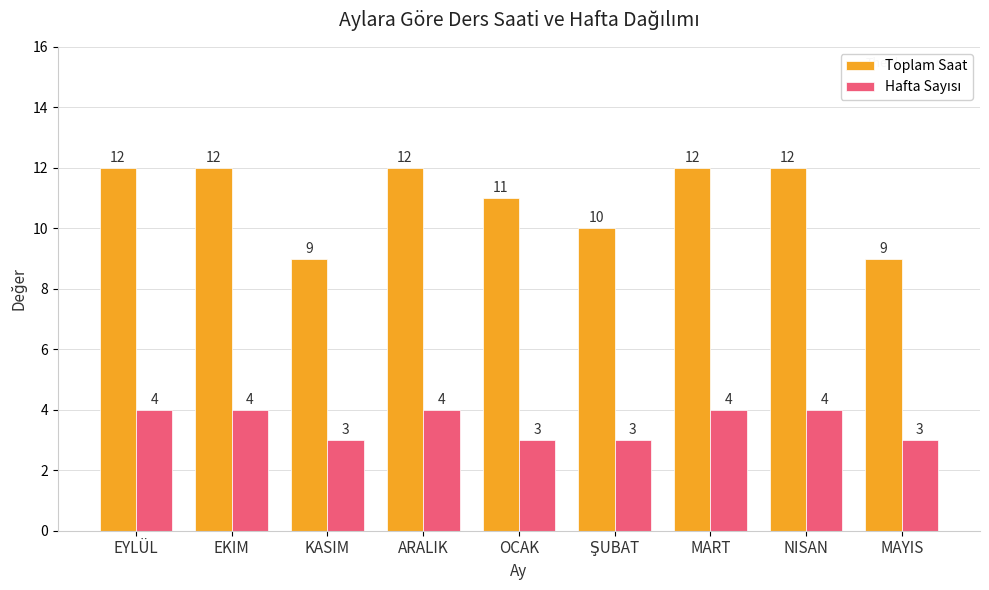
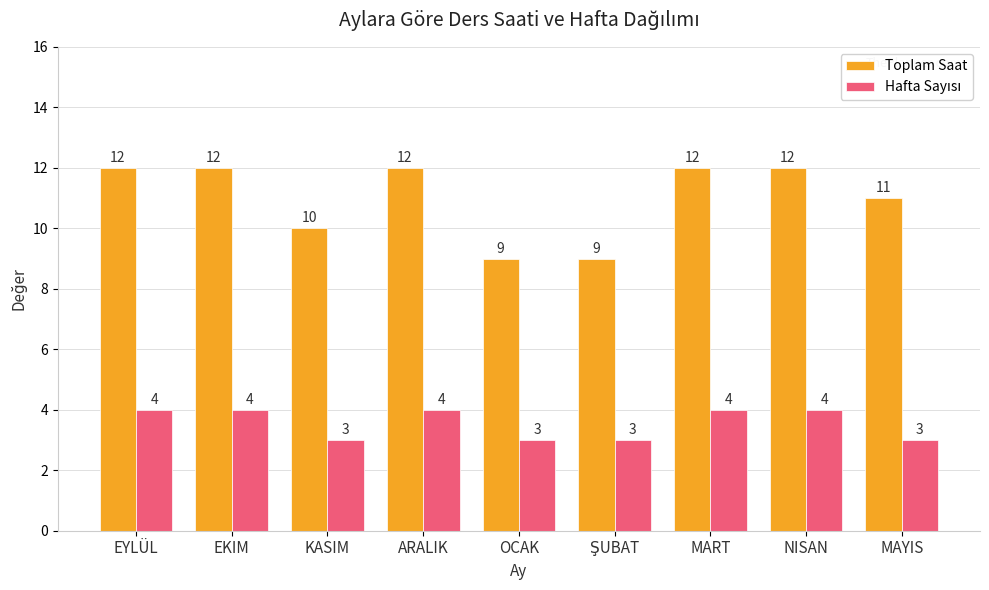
Toplam Saat, KASIM: 9 -> 10
Toplam Saat, OCAK: 11 -> 9
Toplam Saat, ŞUBAT: 10 -> 9
Toplam Saat, MAYIS: 9 -> 11
